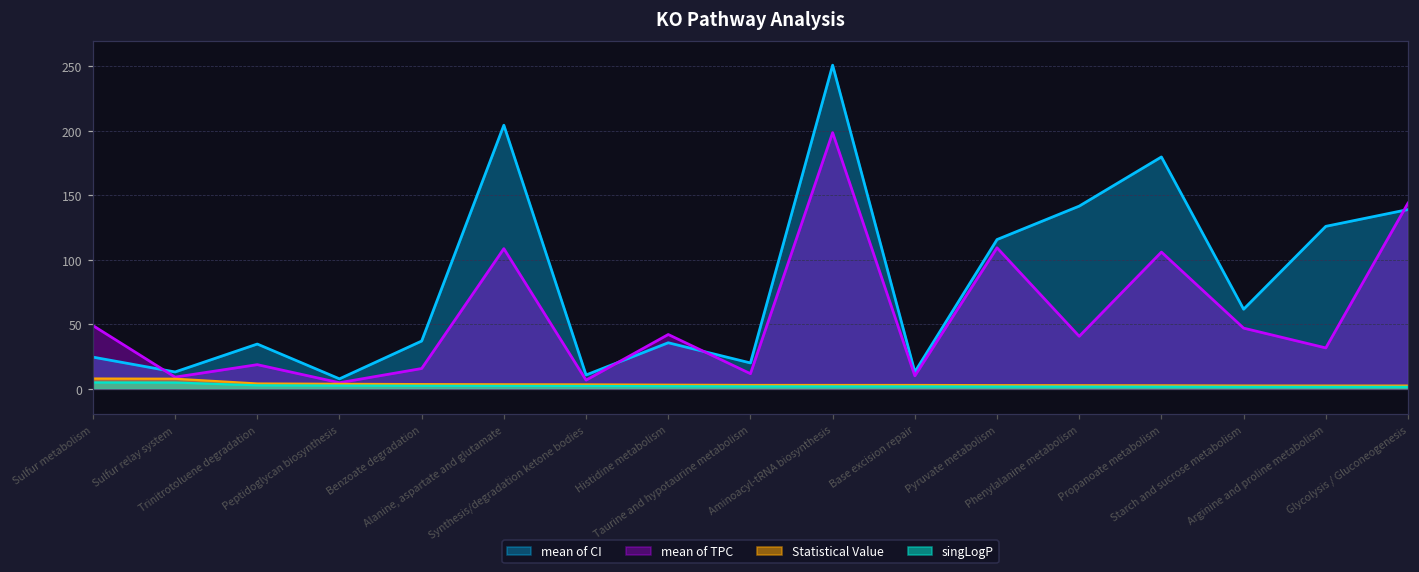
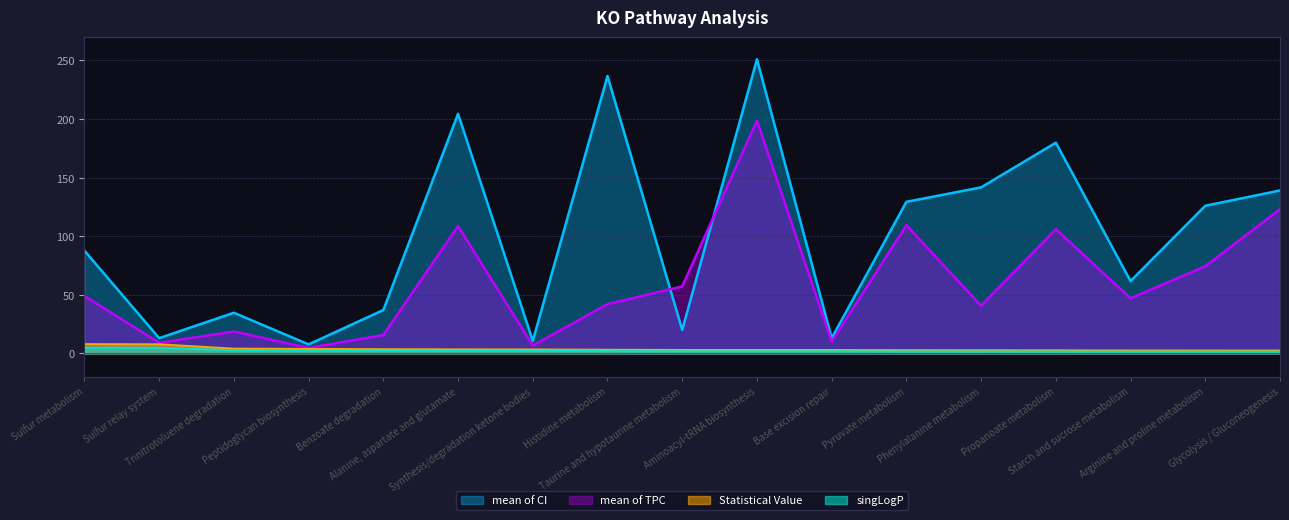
mean of CI, Sulfur metabolism: 25 -> 88
mean of CI, Histidine metabolism: 36 -> 237
mean of TPC, Taurine and hypotaurine metabolism: 12 -> 57
mean of CI, Pyruvate metabolism: 116 -> 129
mean of TPC, Arginine and proline metabolism: 32 -> 74
mean of TPC, Glycolysis / Gluconeogenesis: 144 -> 123
